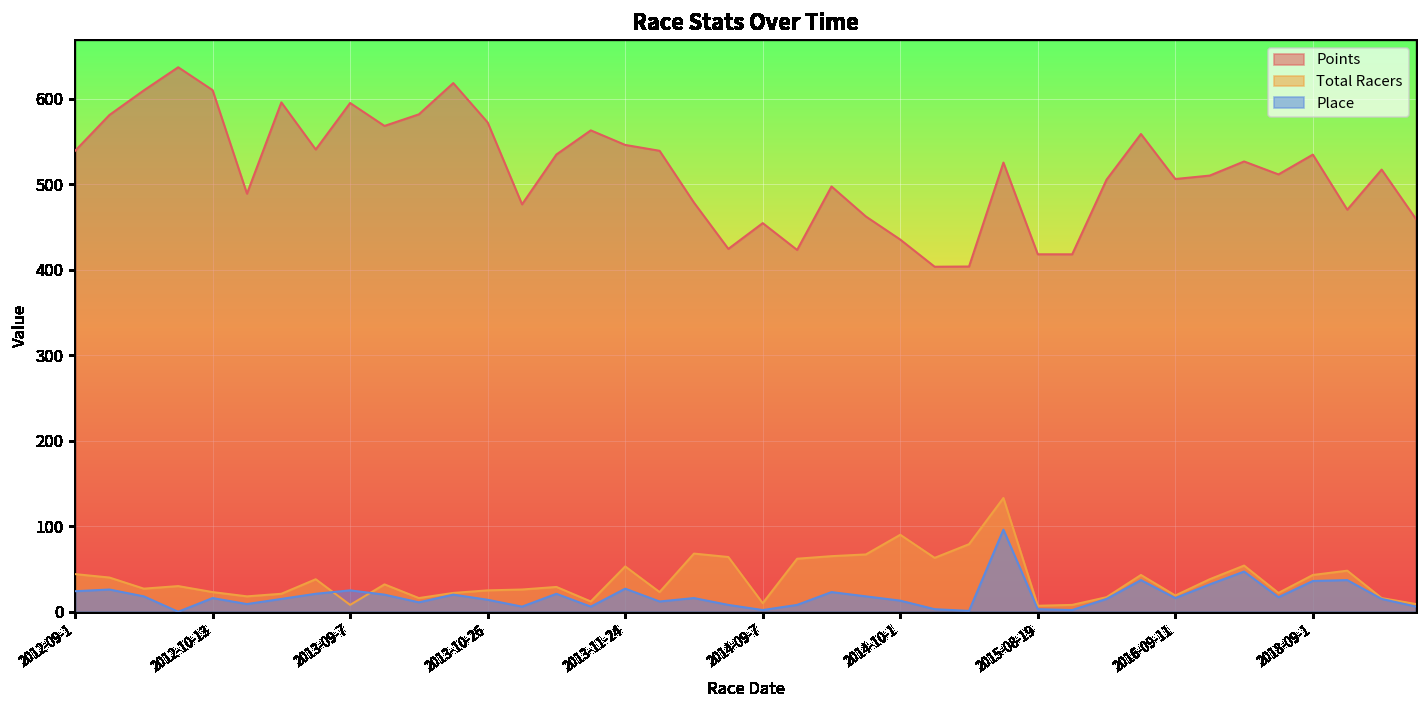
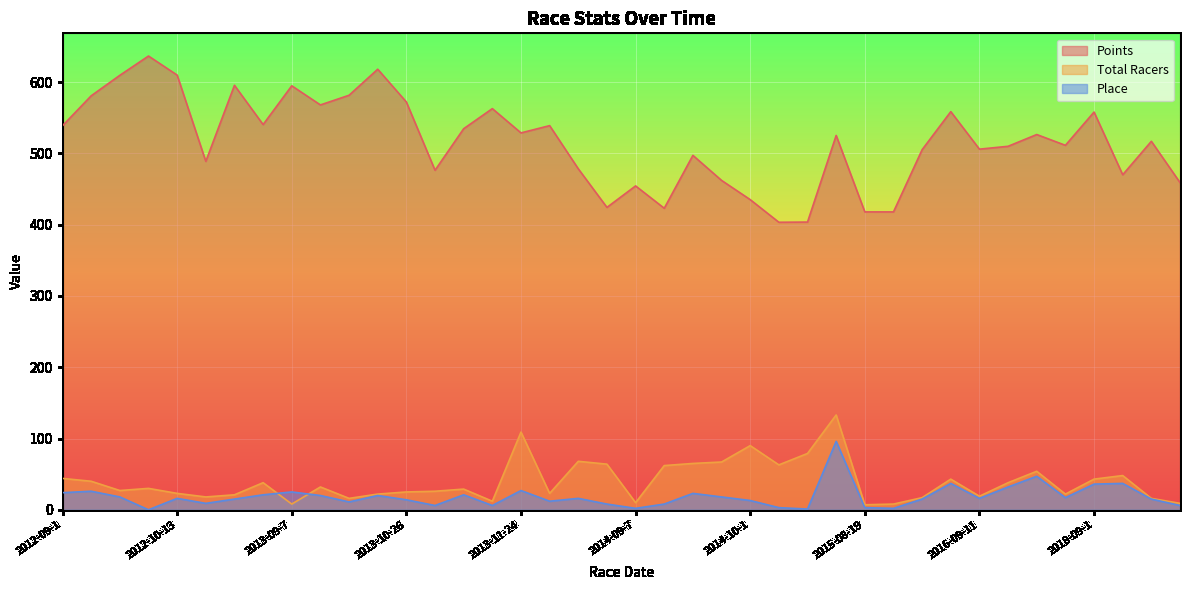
Points, 2013-11-24: 550 -> 530
Total Racers, 2013-11-24: 50 -> 110
Points, 2018-09-1: 530 -> 560
